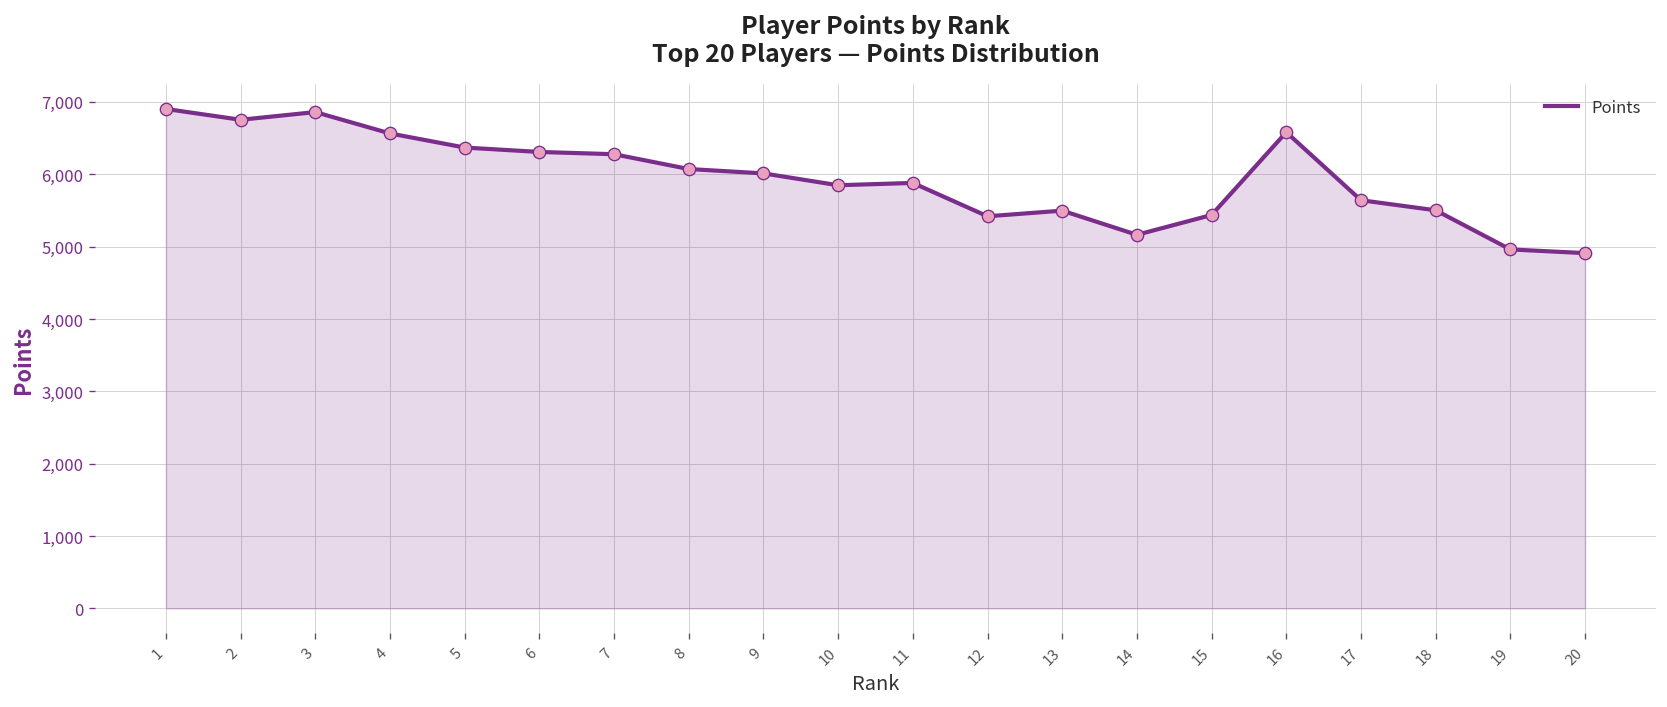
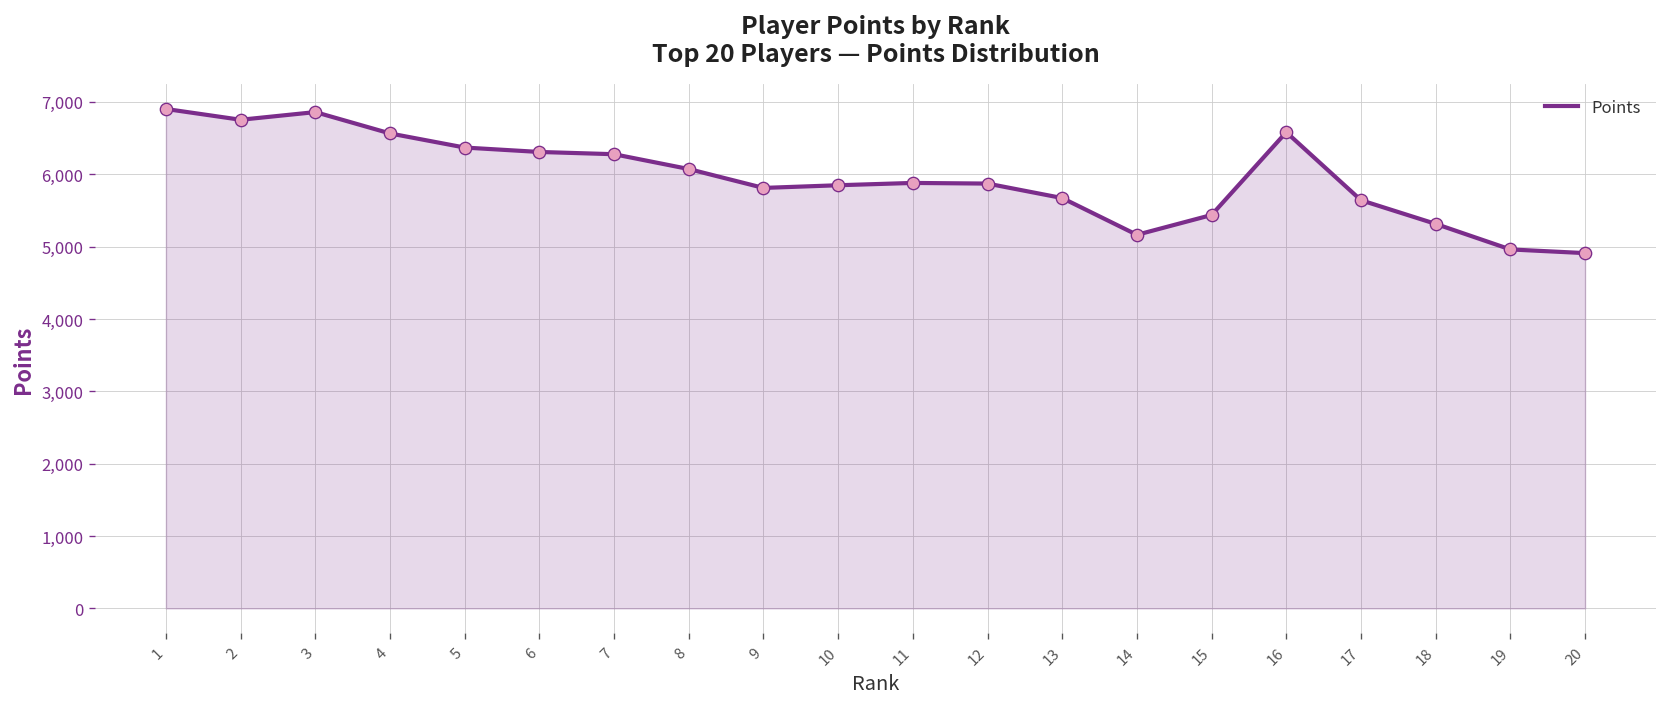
9: 6,000 -> 5,800
12: 5,400 -> 5,900
13: 5,500 -> 5,700
18: 5,500 -> 5,300
